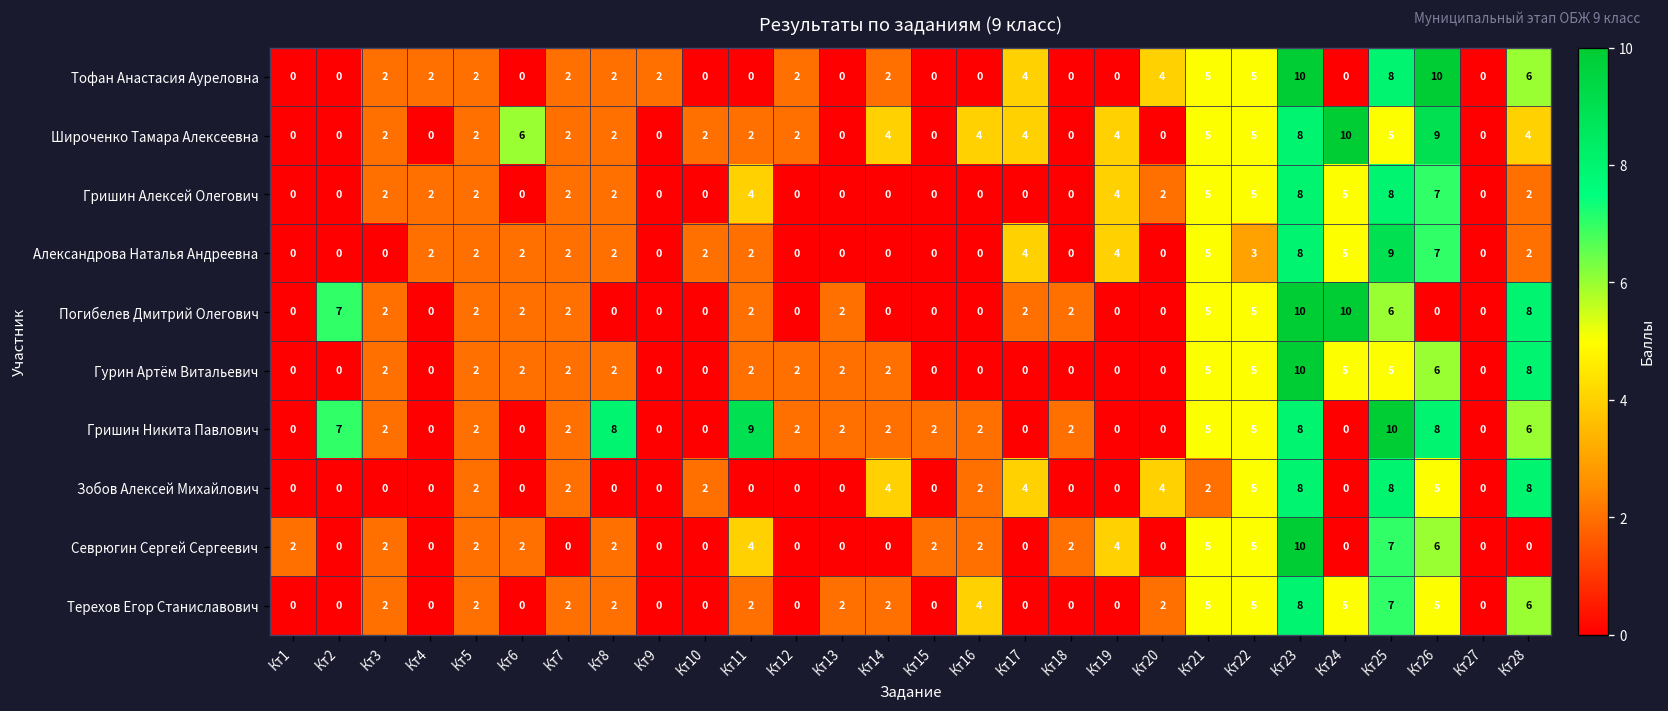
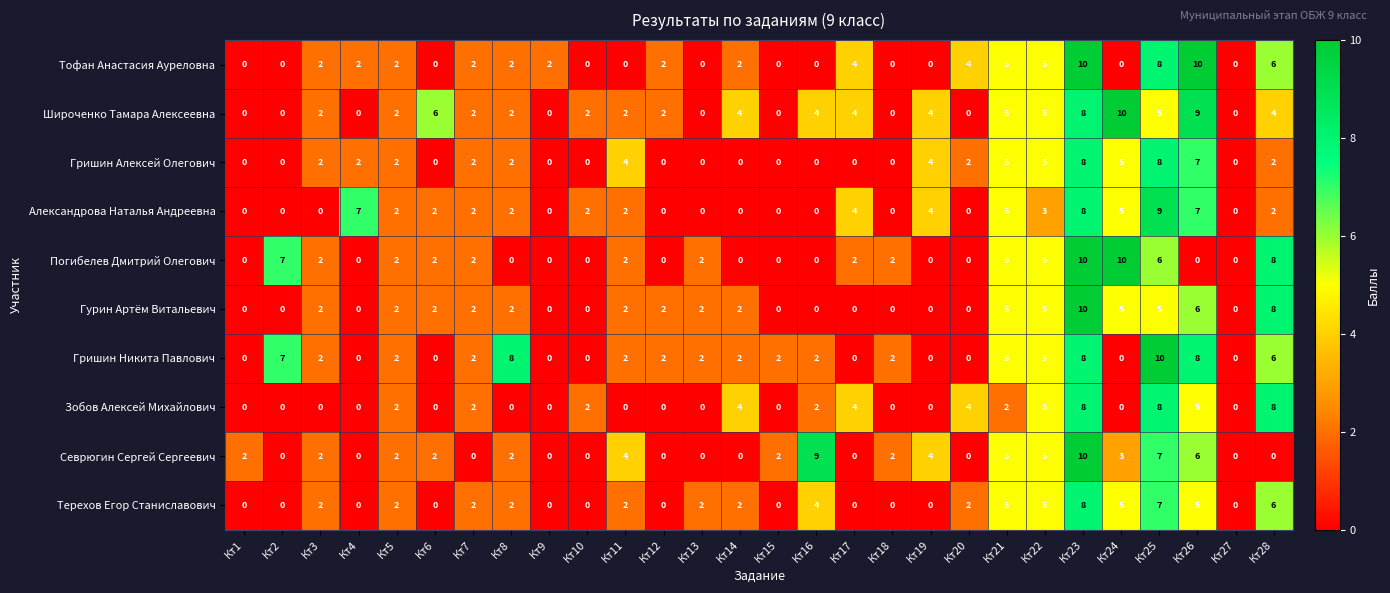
Александрова Наталья Андреевна, Кт4: 2 -> 7
Гришин Никита Павлович, Кт11: 9 -> 2
Севрюгин Сергей Сергеевич, Кт16: 2 -> 9
Севрюгин Сергей Сергеевич, Кт24: 0 -> 3
